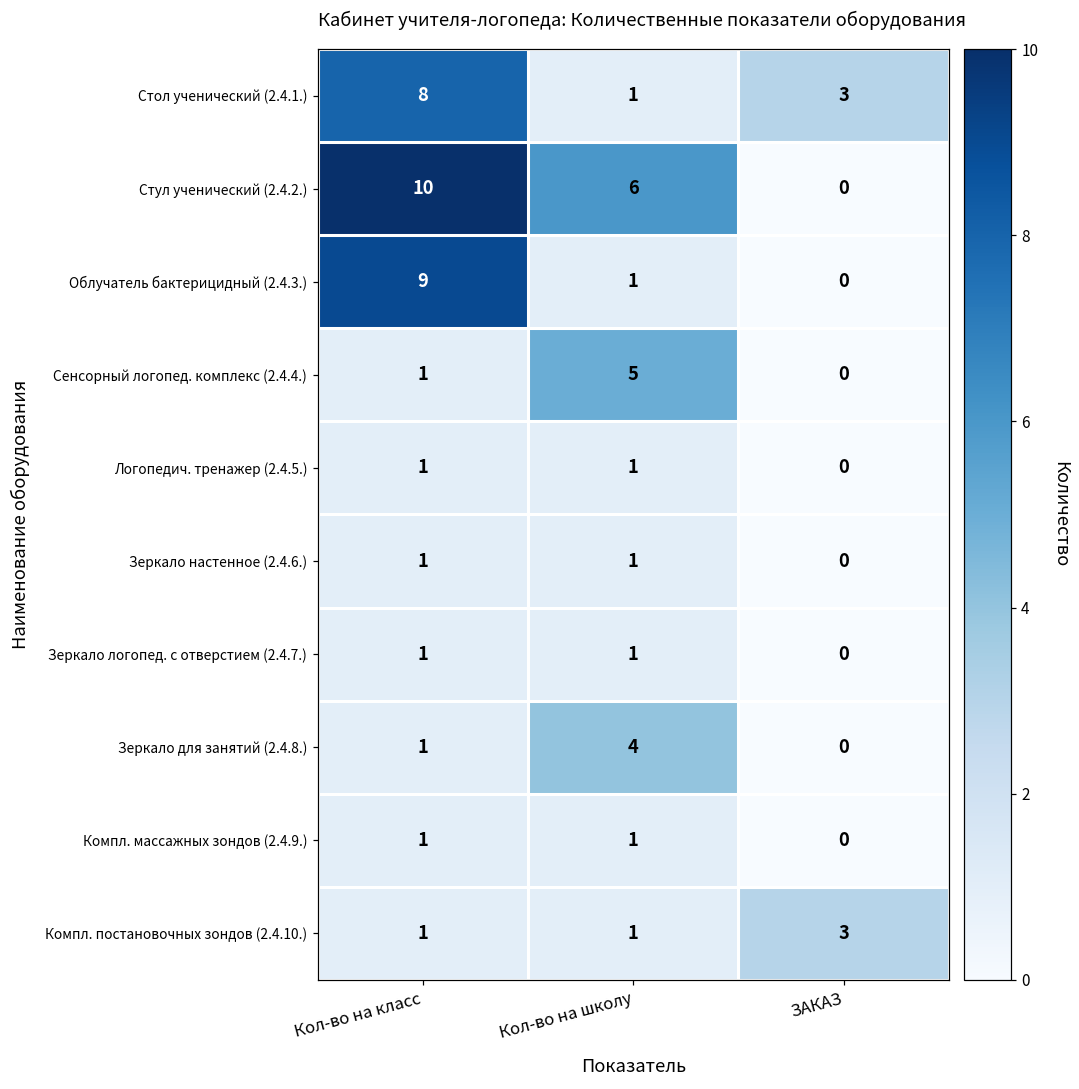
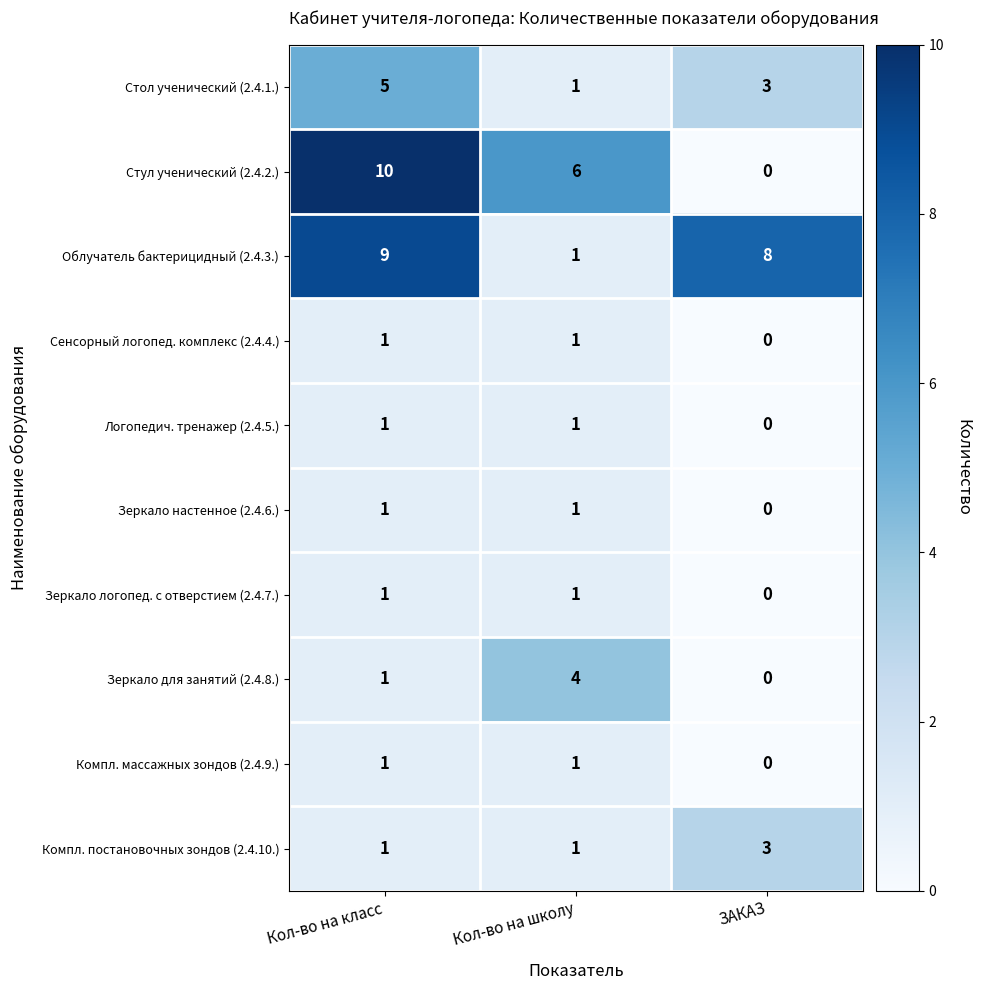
Стол ученический (2.4.1.), Кол-во на класс: 8 -> 5
Облучатель бактерицидный (2.4.3.), ЗАКАЗ: 0 -> 8
Сенсорный логопед. комплекс (2.4.4.), Кол-во на школу: 5 -> 1
